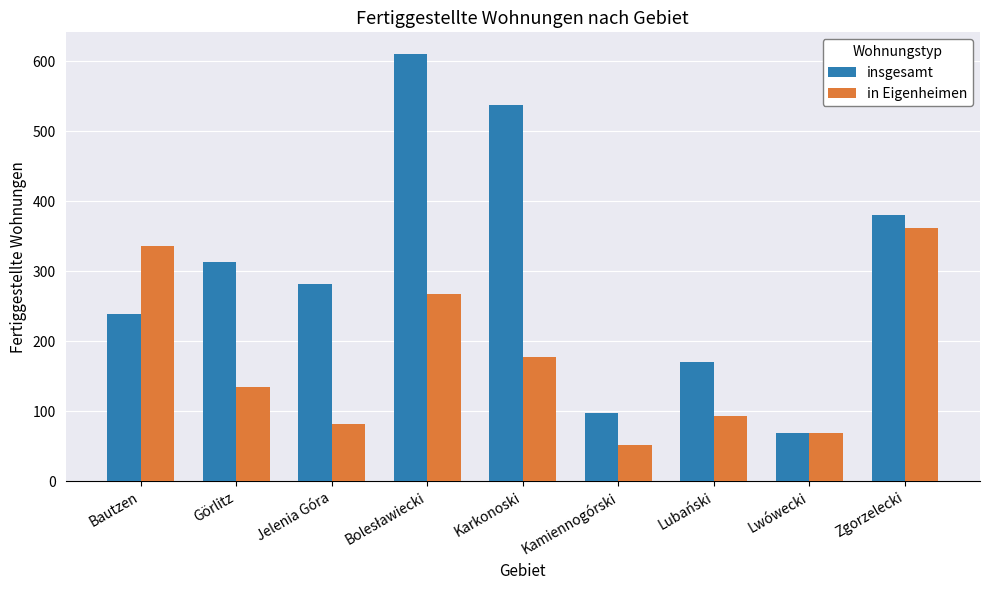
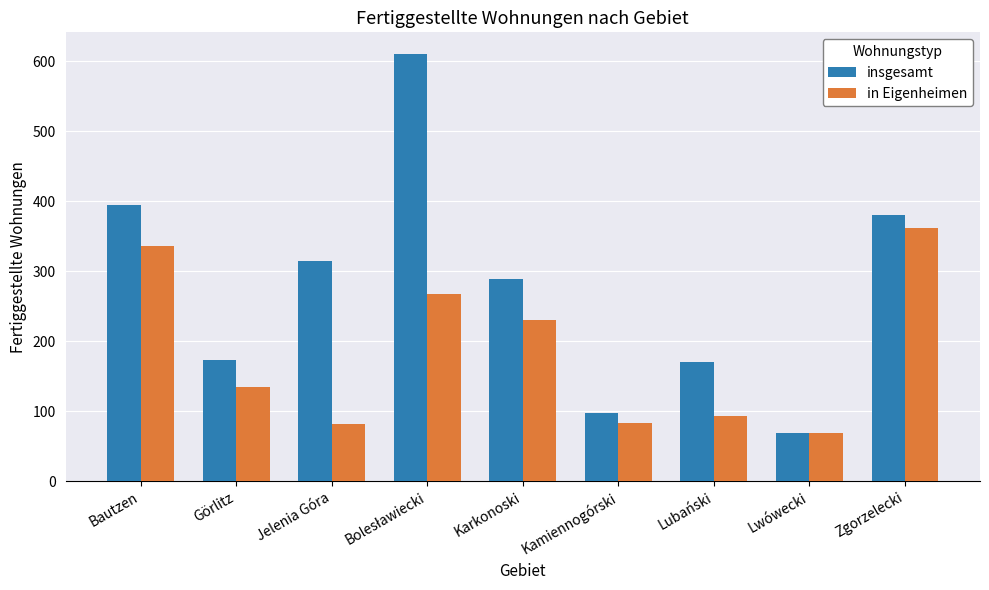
insgesamt, Bautzen: 240 -> 400
insgesamt, Görlitz: 310 -> 170
insgesamt, Jelenia Góra: 280 -> 310
insgesamt, Karkonoski: 540 -> 290
in Eigenheimen, Karkonoski: 180 -> 230
in Eigenheimen, Kamiennogórski: 50 -> 80
